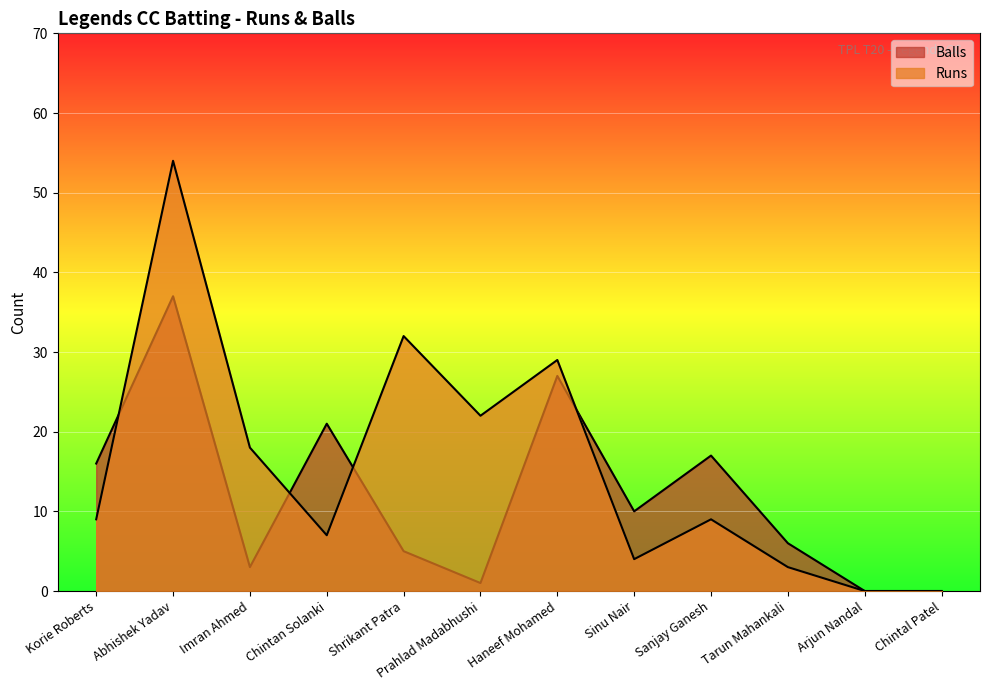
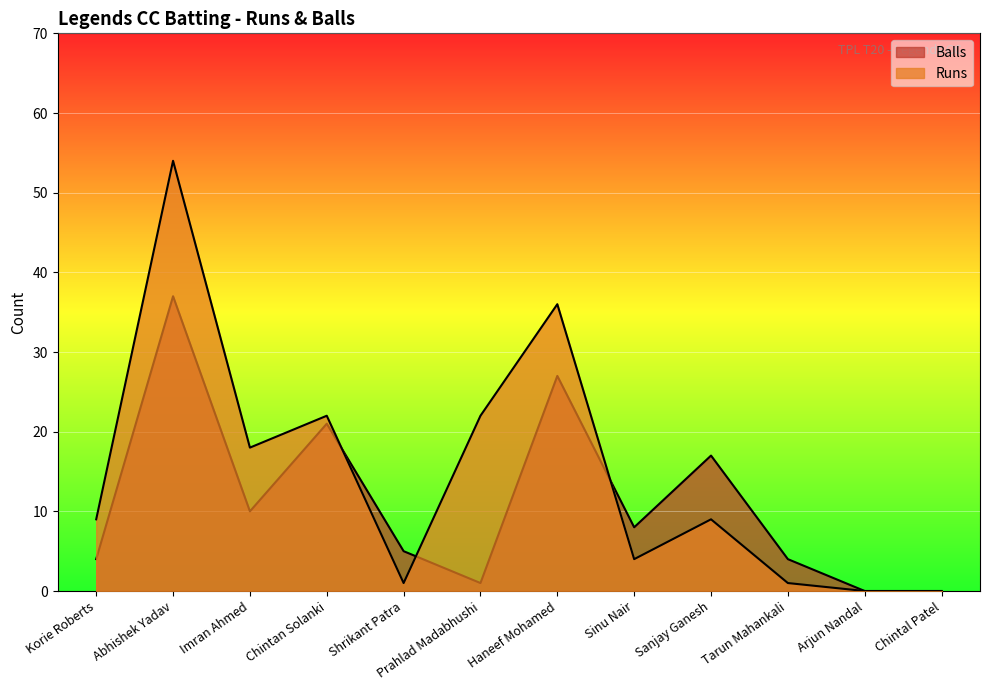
Balls, Korie Roberts: 16 -> 4
Balls, Imran Ahmed: 3 -> 10
Runs, Chintan Solanki: 7 -> 22
Runs, Shrikant Patra: 32 -> 1
Runs, Haneef Mohamed: 29 -> 36
Balls, Sinu Nair: 10 -> 8
Balls, Tarun Mahankali: 6 -> 4
Runs, Tarun Mahankali: 3 -> 1
